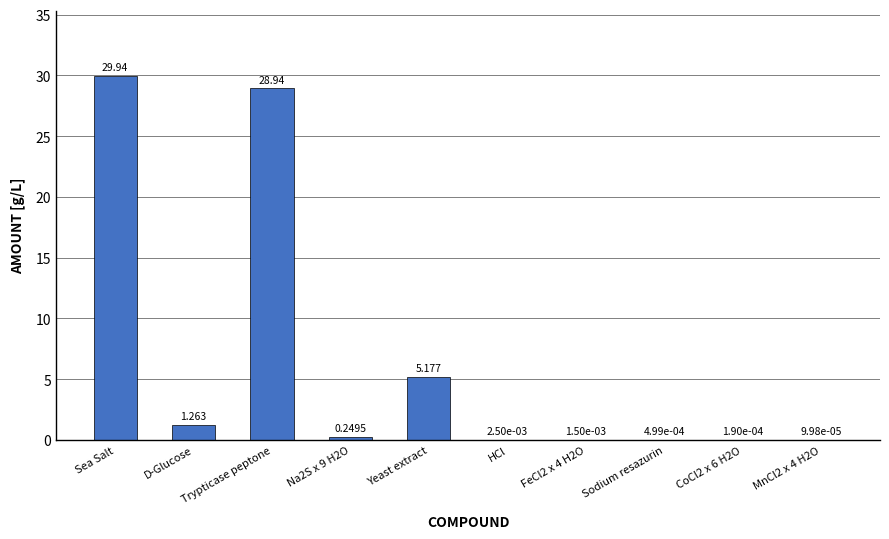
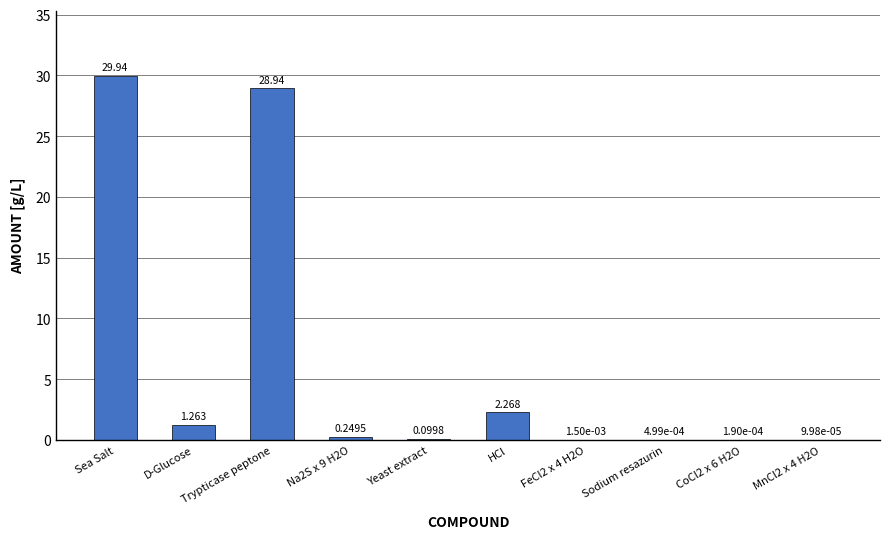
Yeast extract: 5.177 -> 0.0998
HCl: 2.50e-03 -> 2.268
